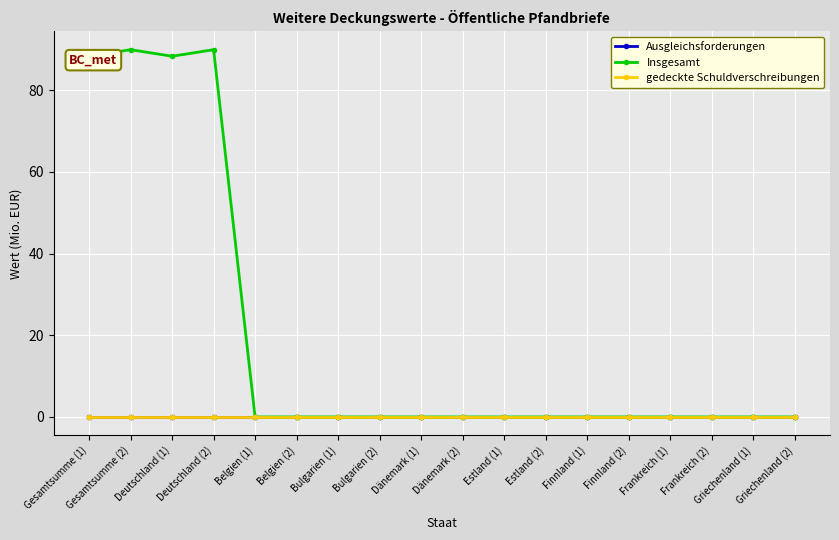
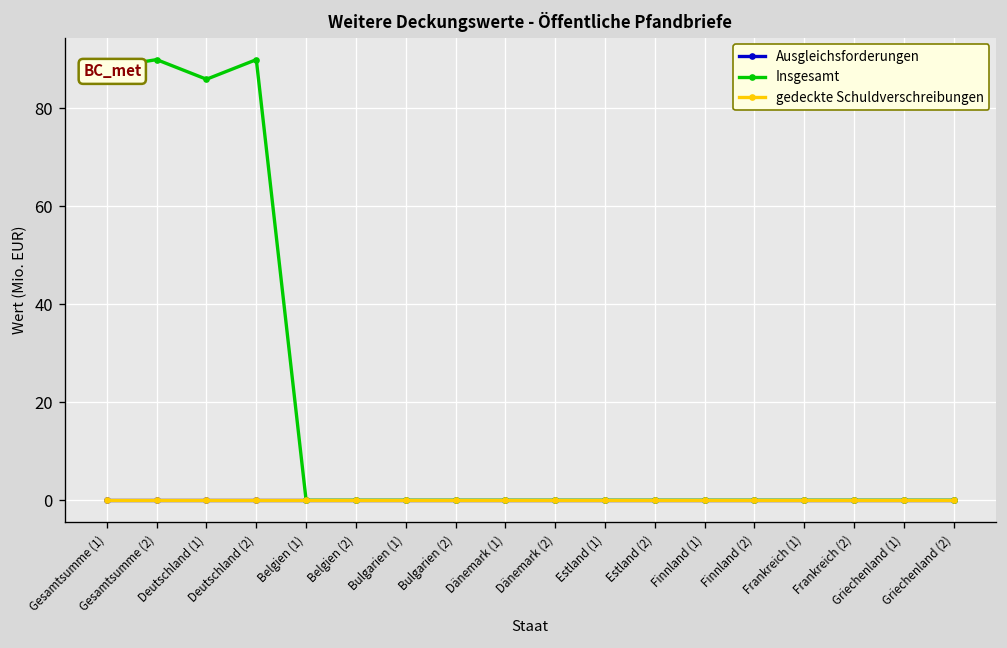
Insgesamt, Deutschland (1): 88 -> 86
